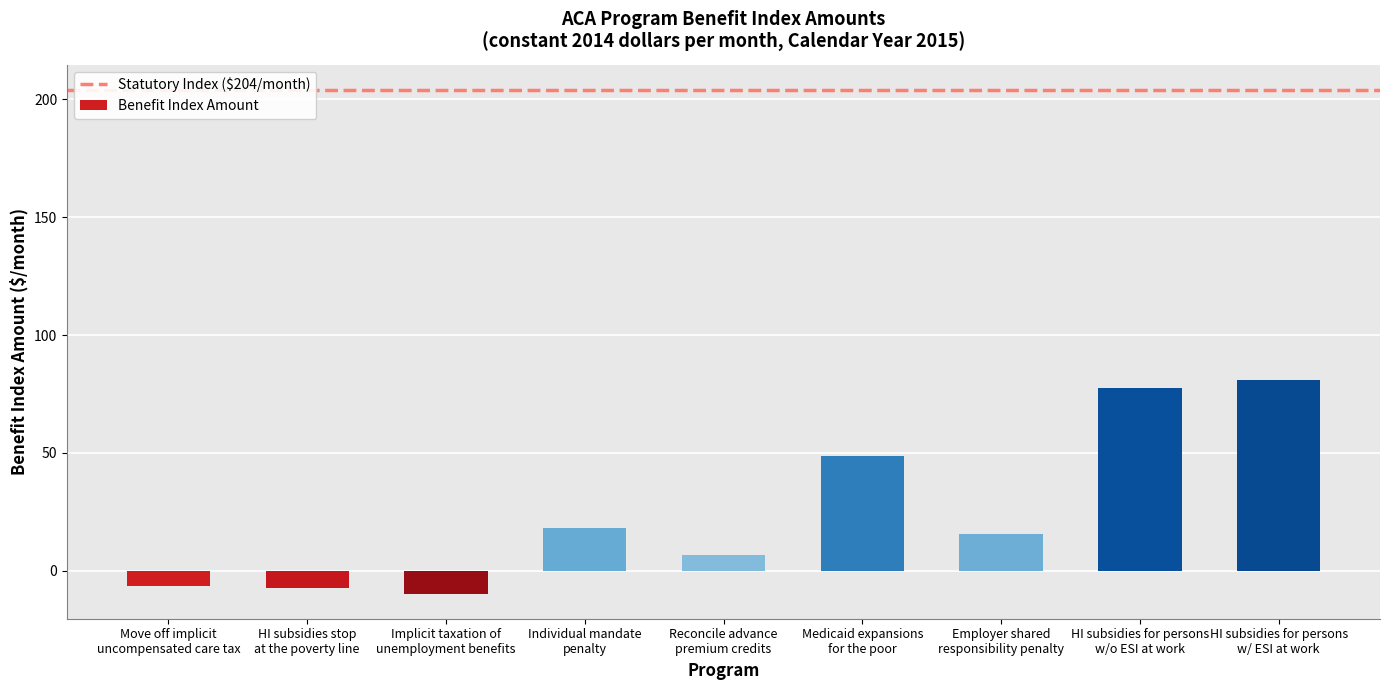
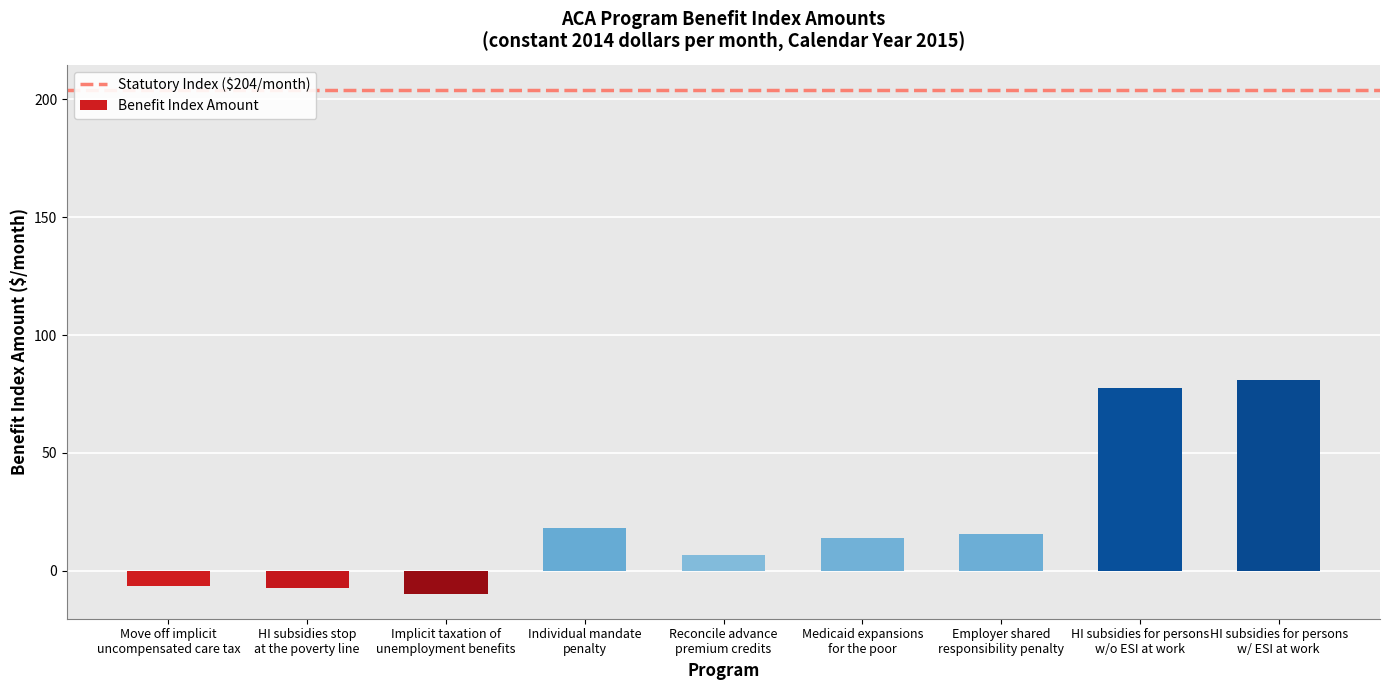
Medicaid expansions for the poor: 49 -> 14
